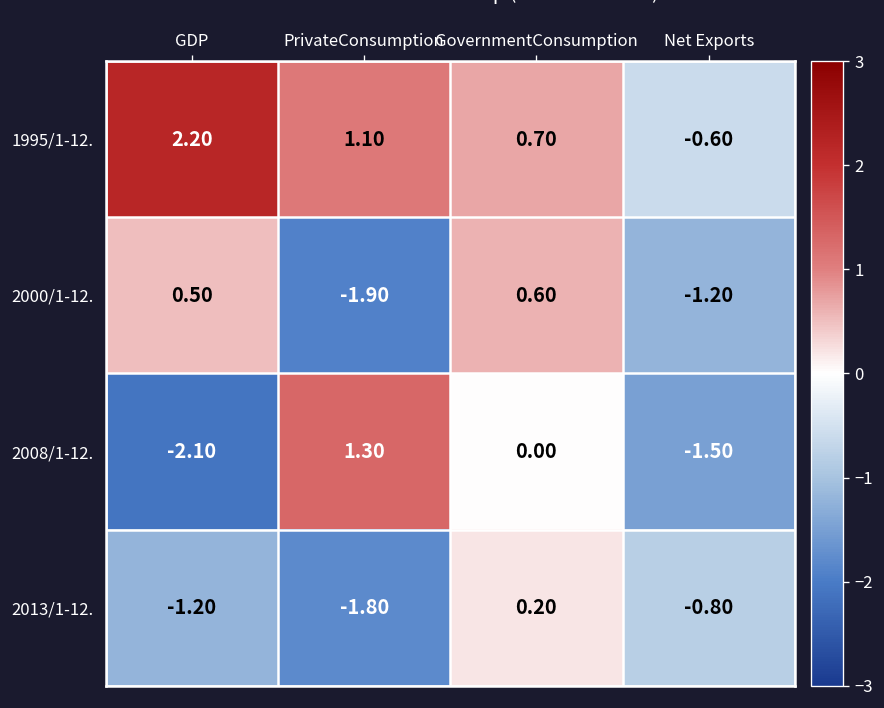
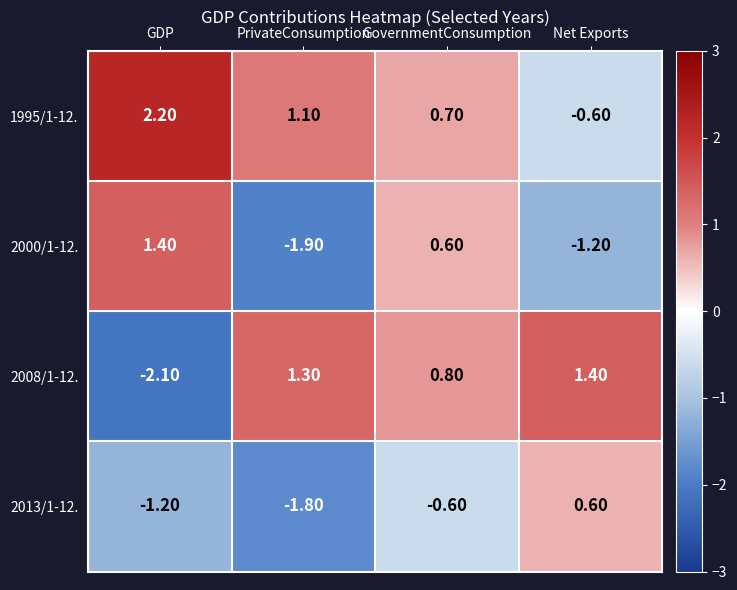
2000/1-12., GDP: 0.50 -> 1.40
2008/1-12., GovernmentConsumption: 0.00 -> 0.80
2008/1-12., Net Exports: -1.50 -> 1.40
2013/1-12., GovernmentConsumption: 0.20 -> -0.60
2013/1-12., Net Exports: -0.80 -> 0.60
